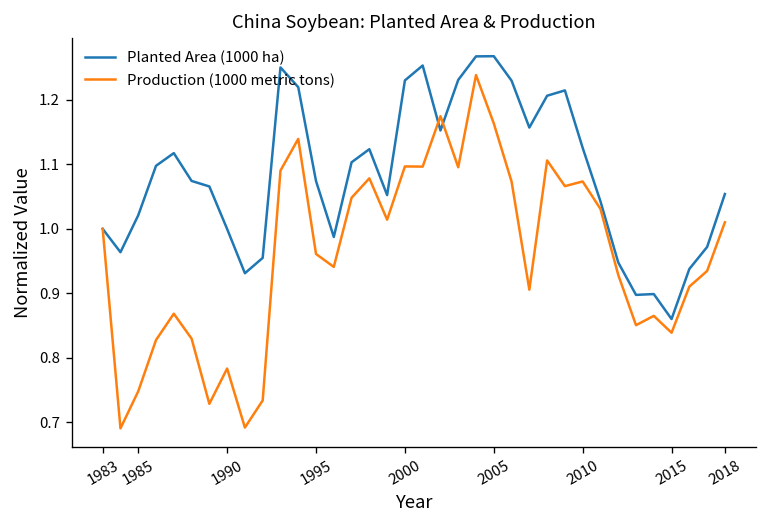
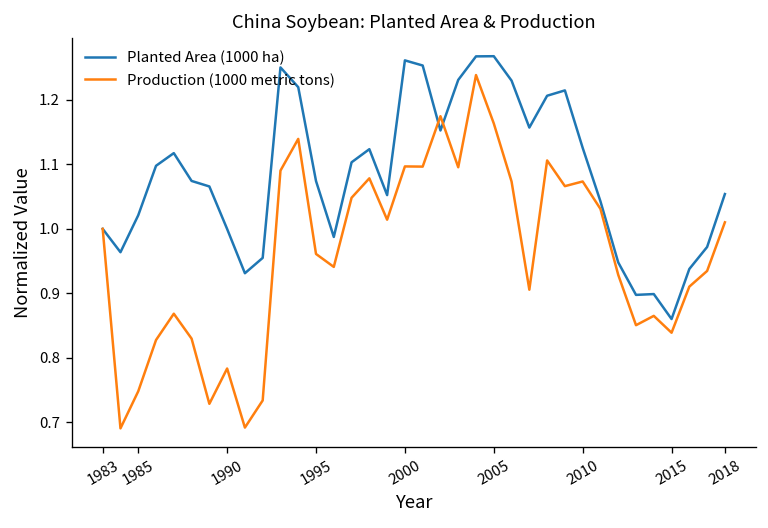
Planted Area (1000 ha), 2000: 1.23 -> 1.26
